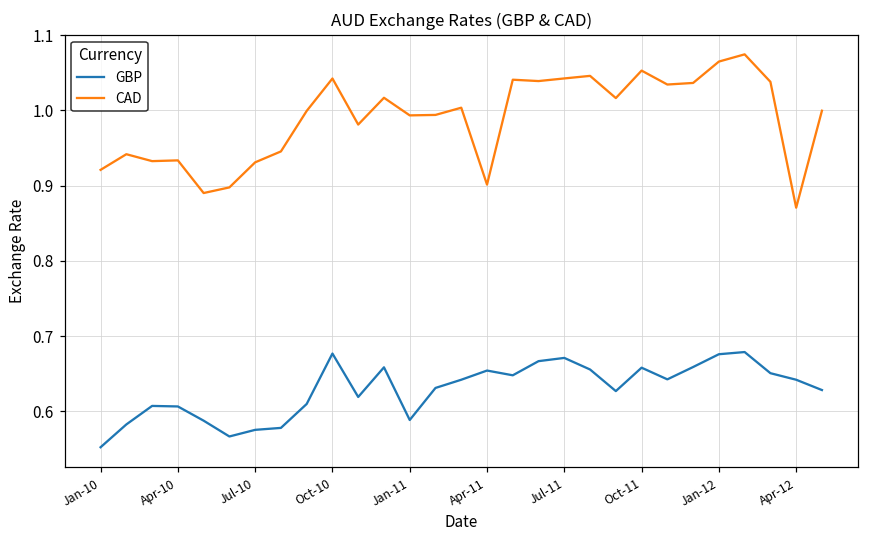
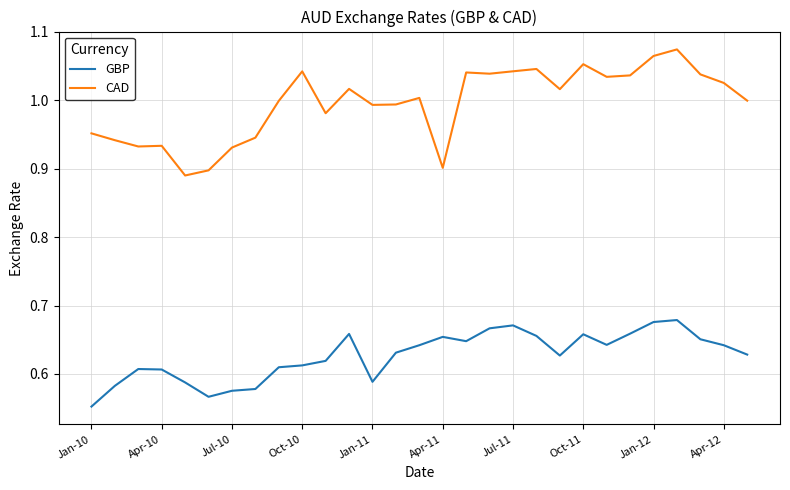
CAD, Jan-10: 0.92 -> 0.95
GBP, Oct-10: 0.68 -> 0.61
CAD, Apr-12: 0.87 -> 1.03
